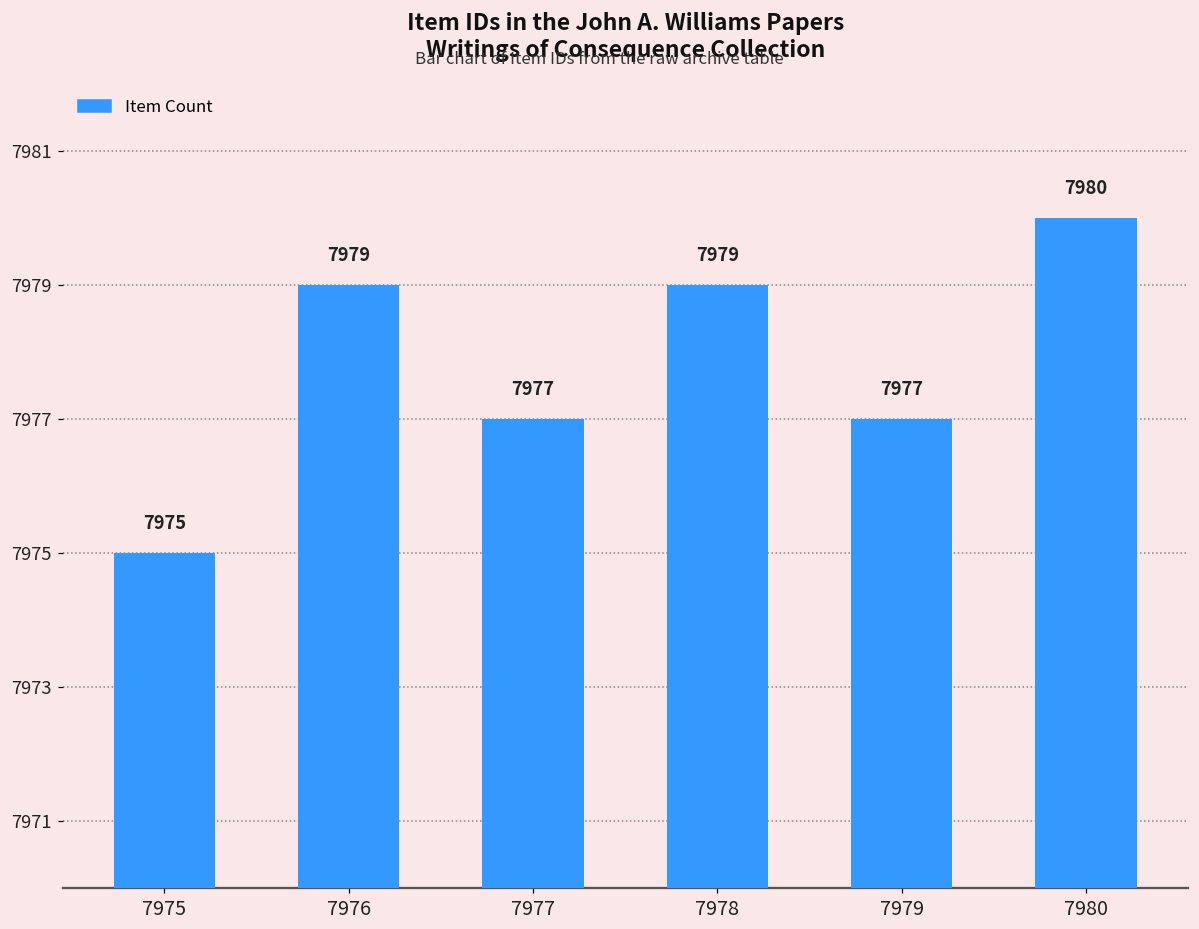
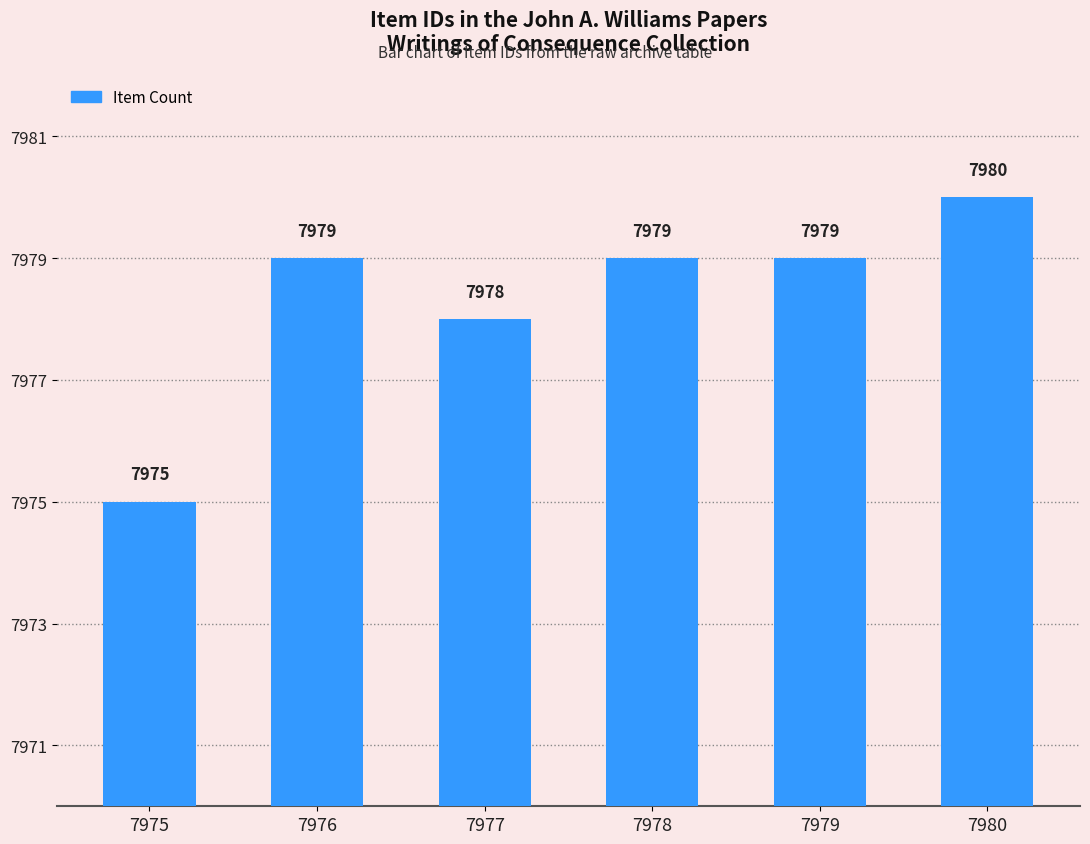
7977: 7977 -> 7978
7979: 7977 -> 7979
